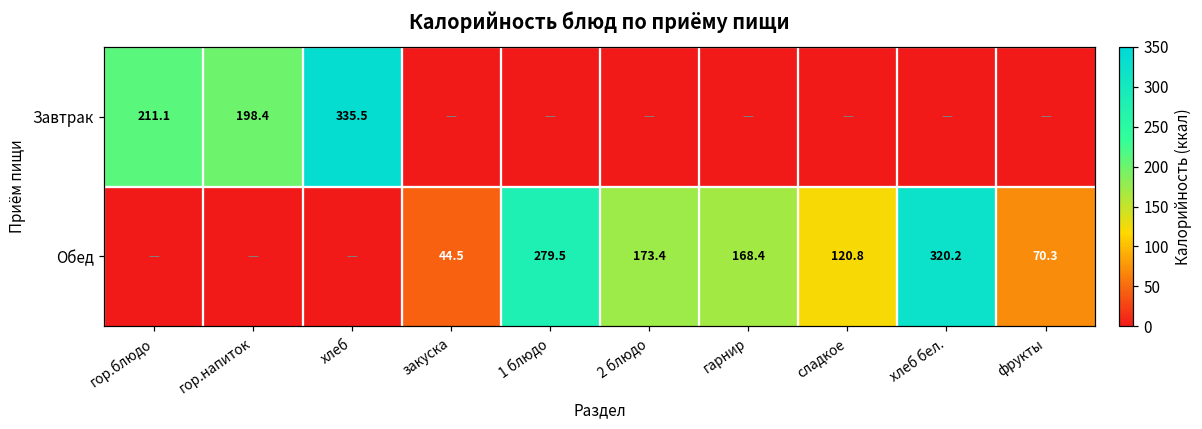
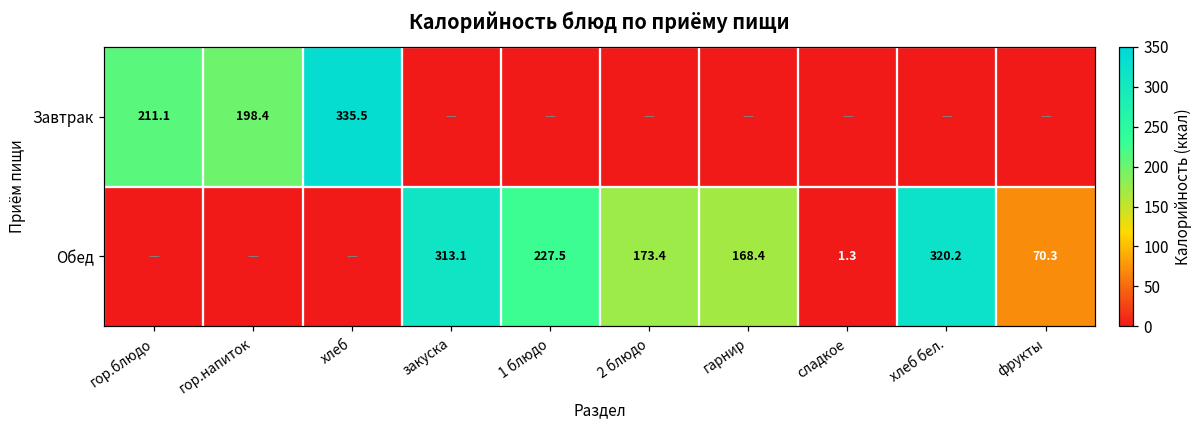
Обед, закуска: 44.5 -> 313.1
Обед, 1 блюдо: 279.5 -> 227.5
Обед, сладкое: 120.8 -> 1.3
